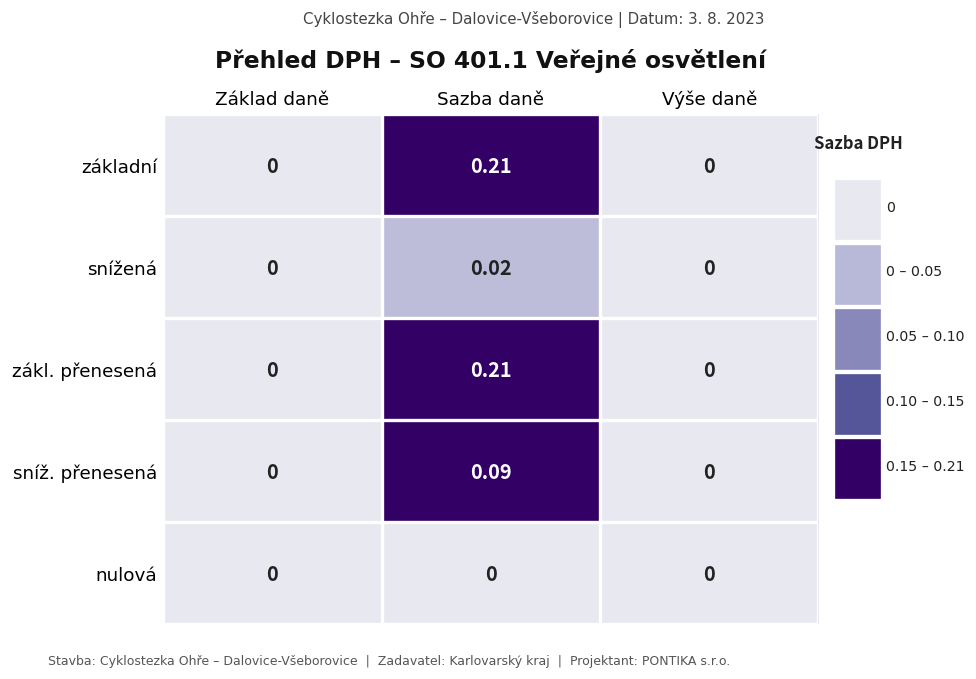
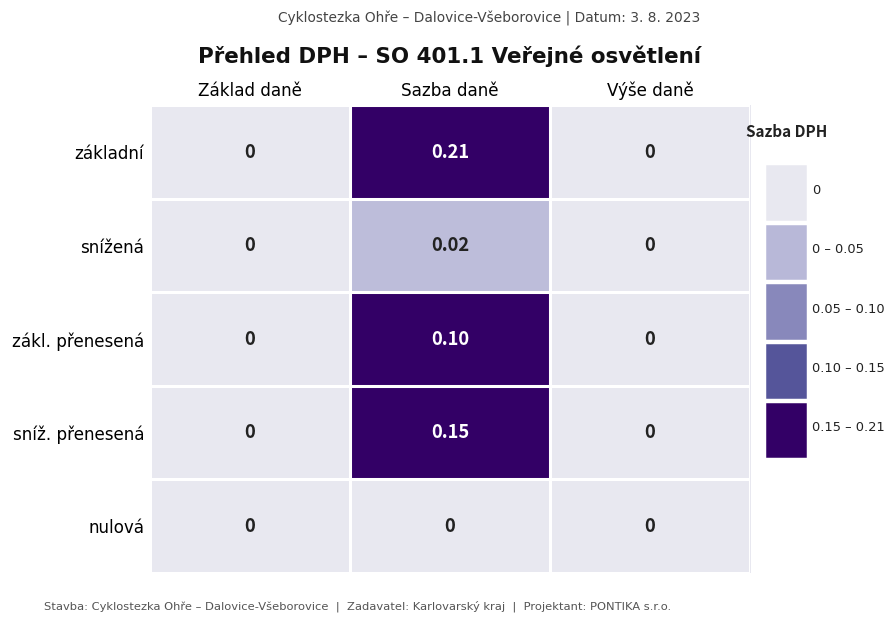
zákl. přenesená, Sazba daně: 0.21 -> 0.10
sníž. přenesená, Sazba daně: 0.09 -> 0.15
